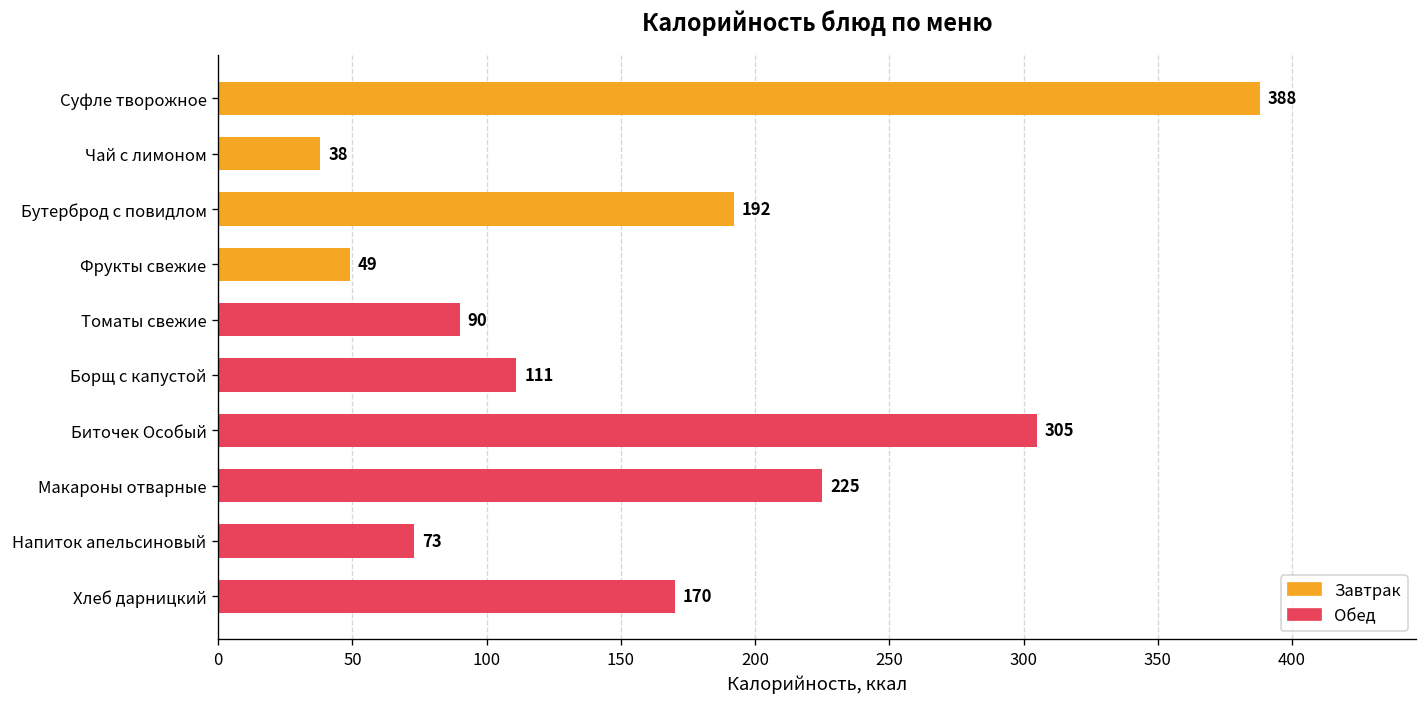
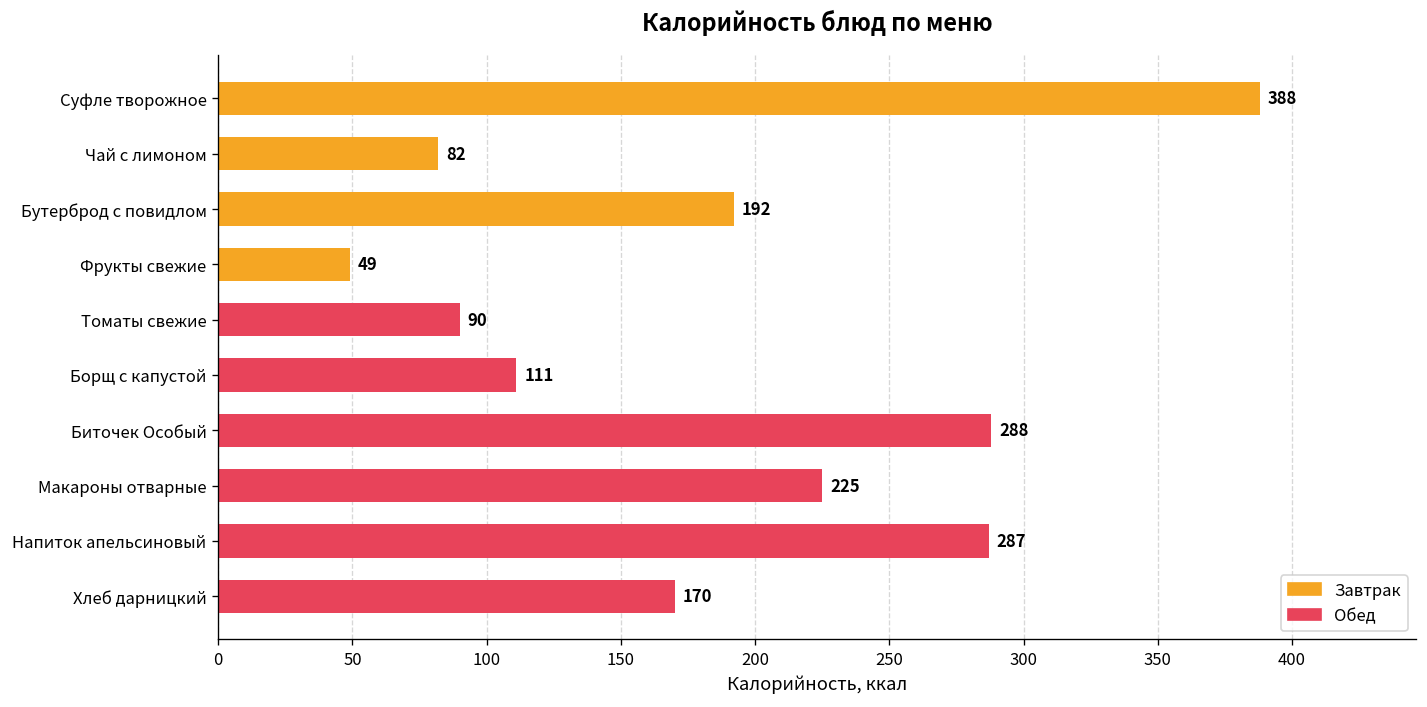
Чай с лимоном: 38 -> 82
Биточек Особый: 305 -> 288
Напиток апельсиновый: 73 -> 287
